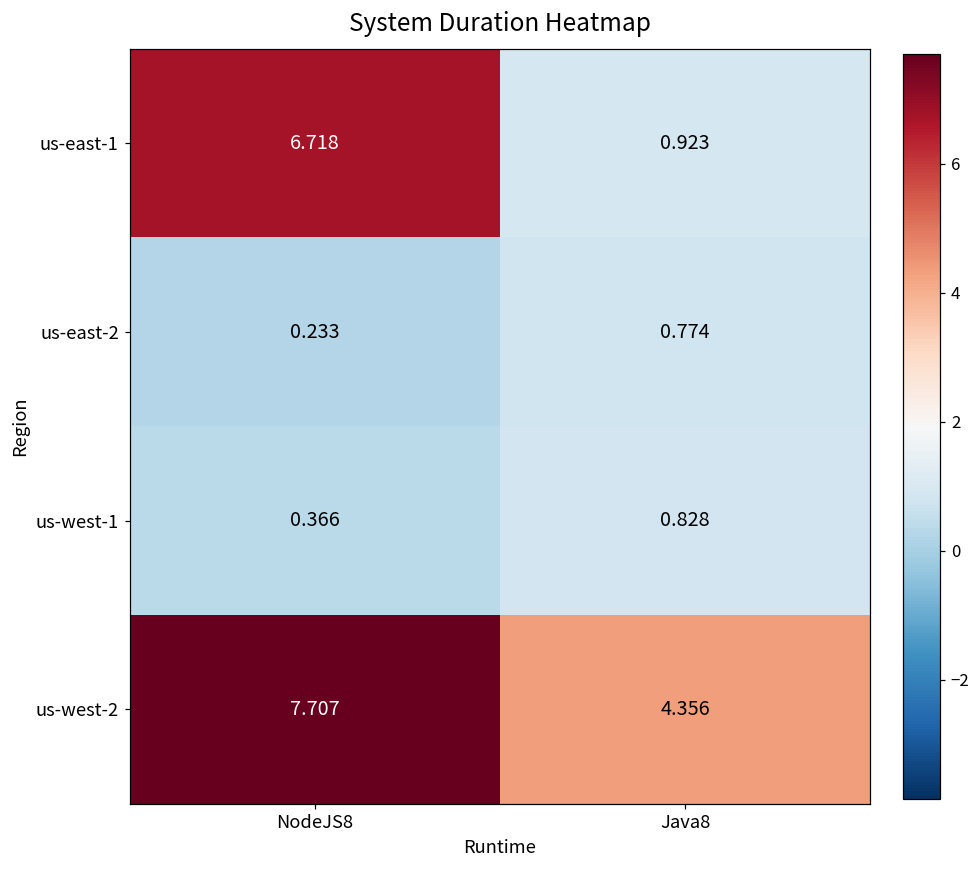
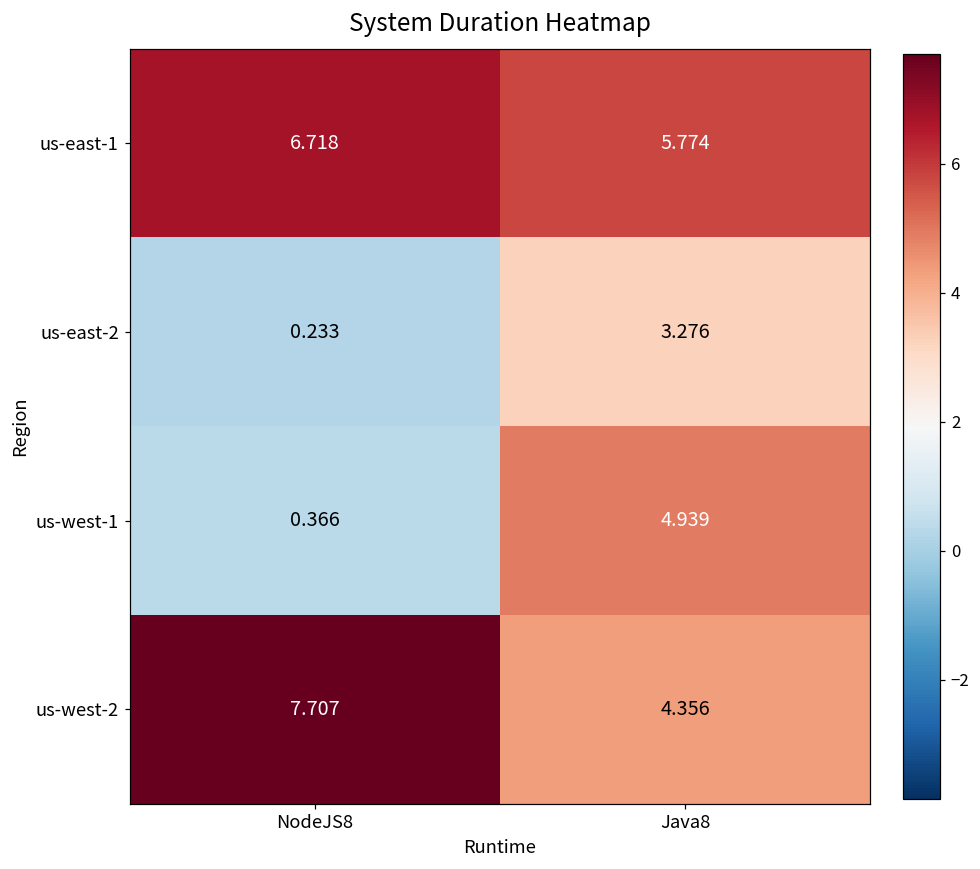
us-east-1, Java8: 0.923 -> 5.774
us-east-2, Java8: 0.774 -> 3.276
us-west-1, Java8: 0.828 -> 4.939
